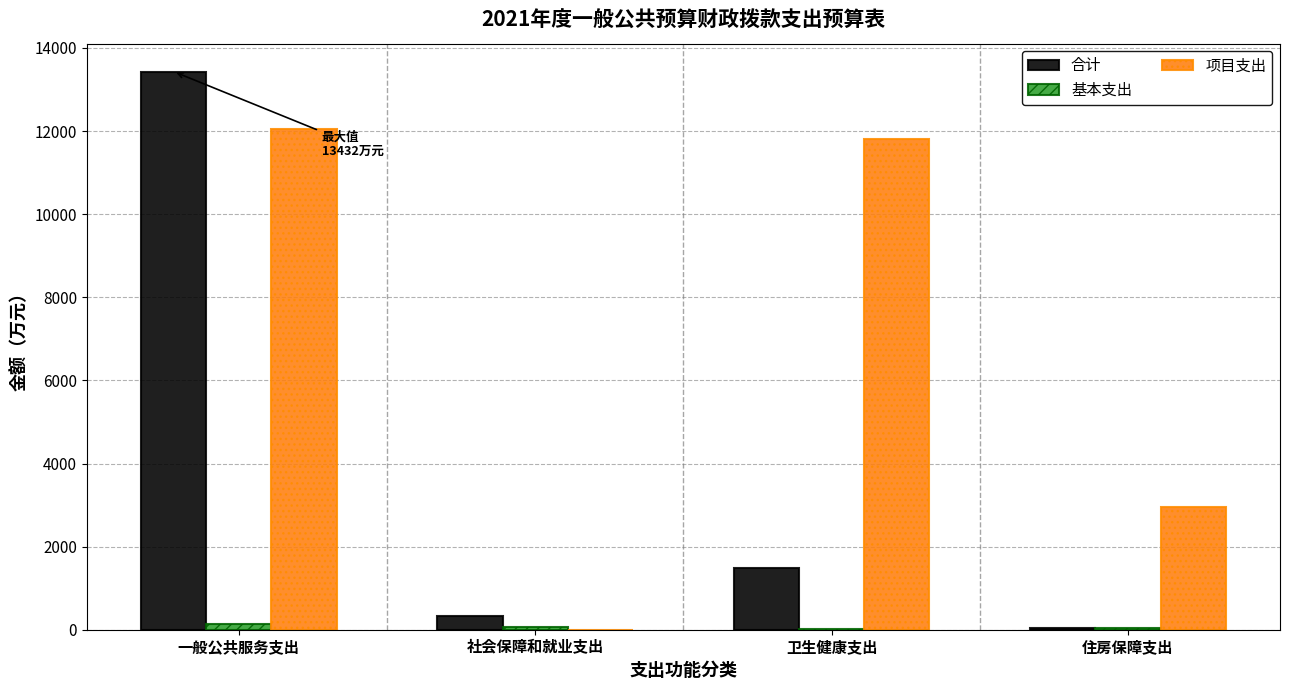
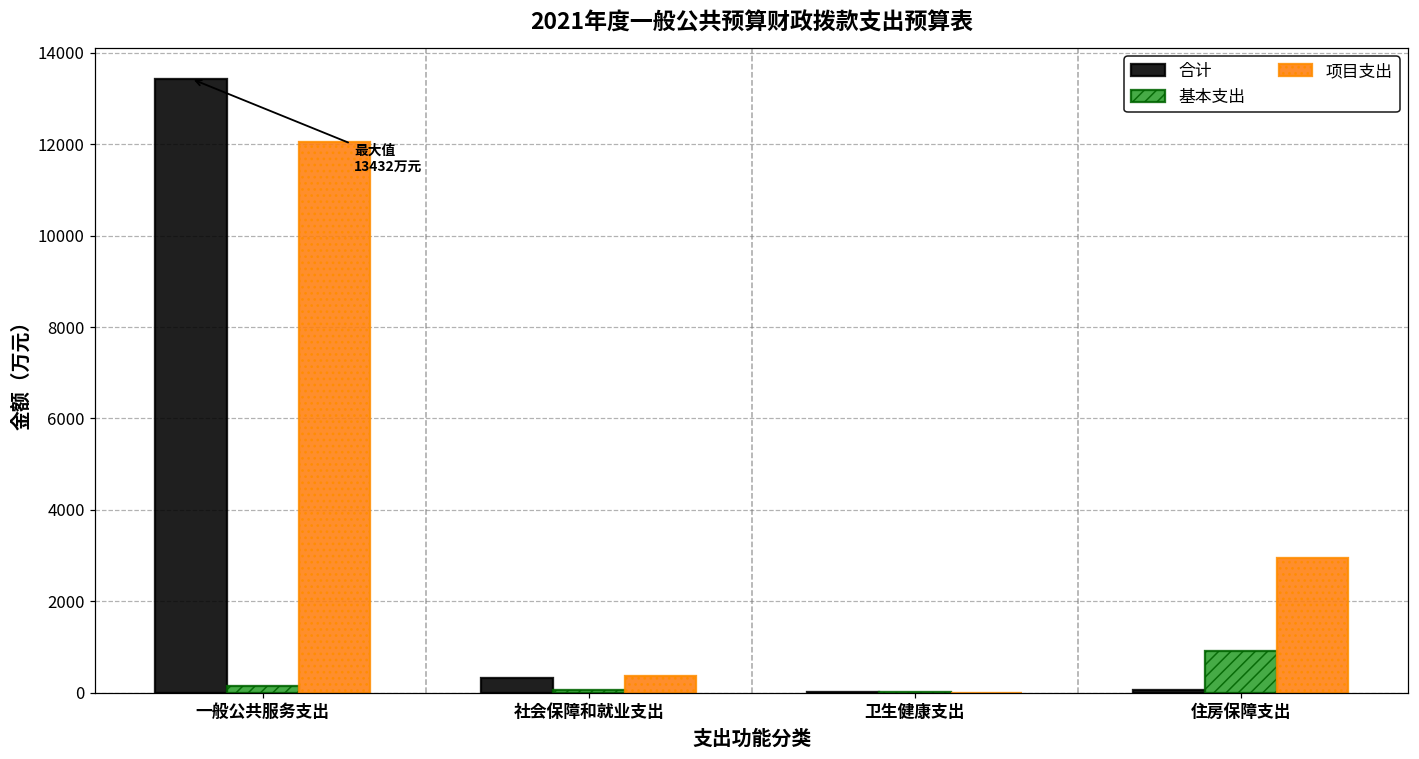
项目支出, 社会保障和就业支出: 0 -> 400
合计, 卫生健康支出: 1500 -> 0
项目支出, 卫生健康支出: 11800 -> 0
基本支出, 住房保障支出: 100 -> 900
